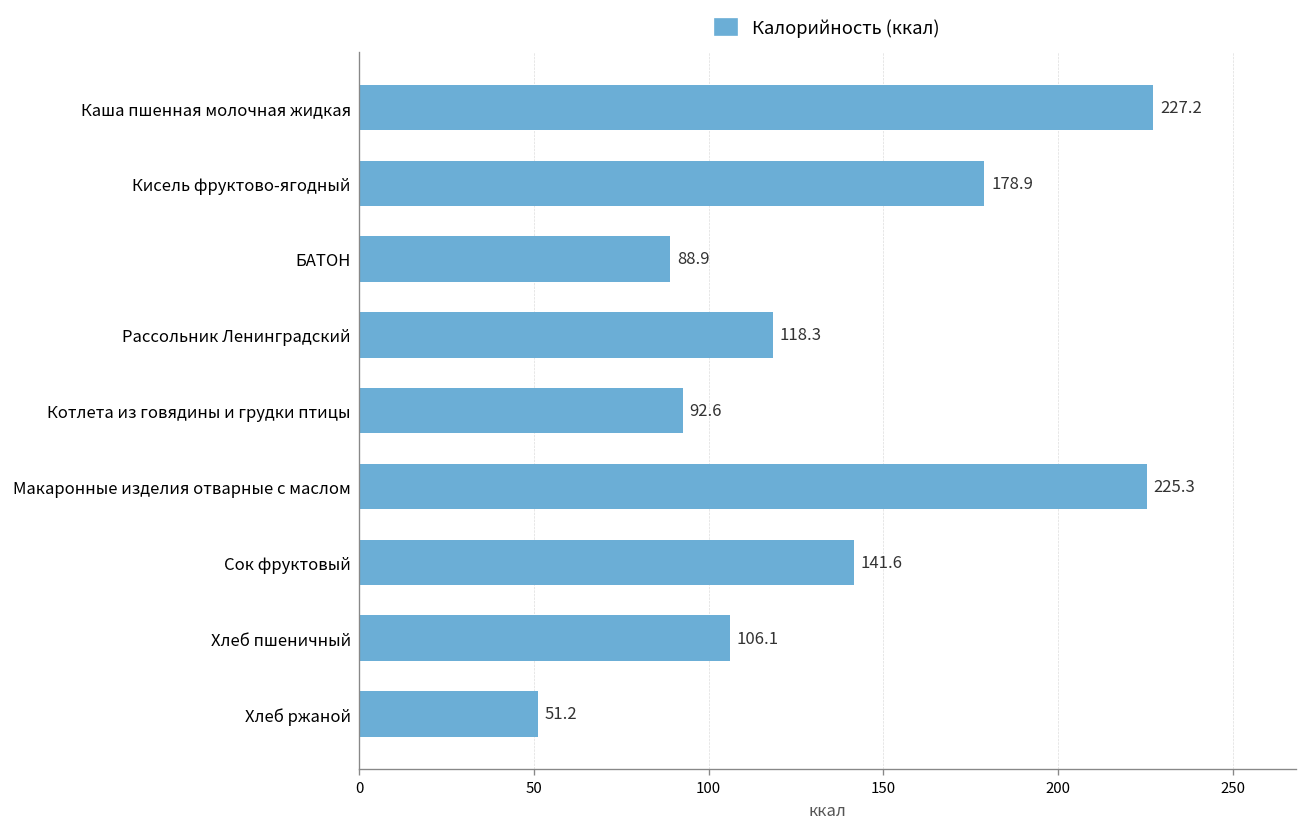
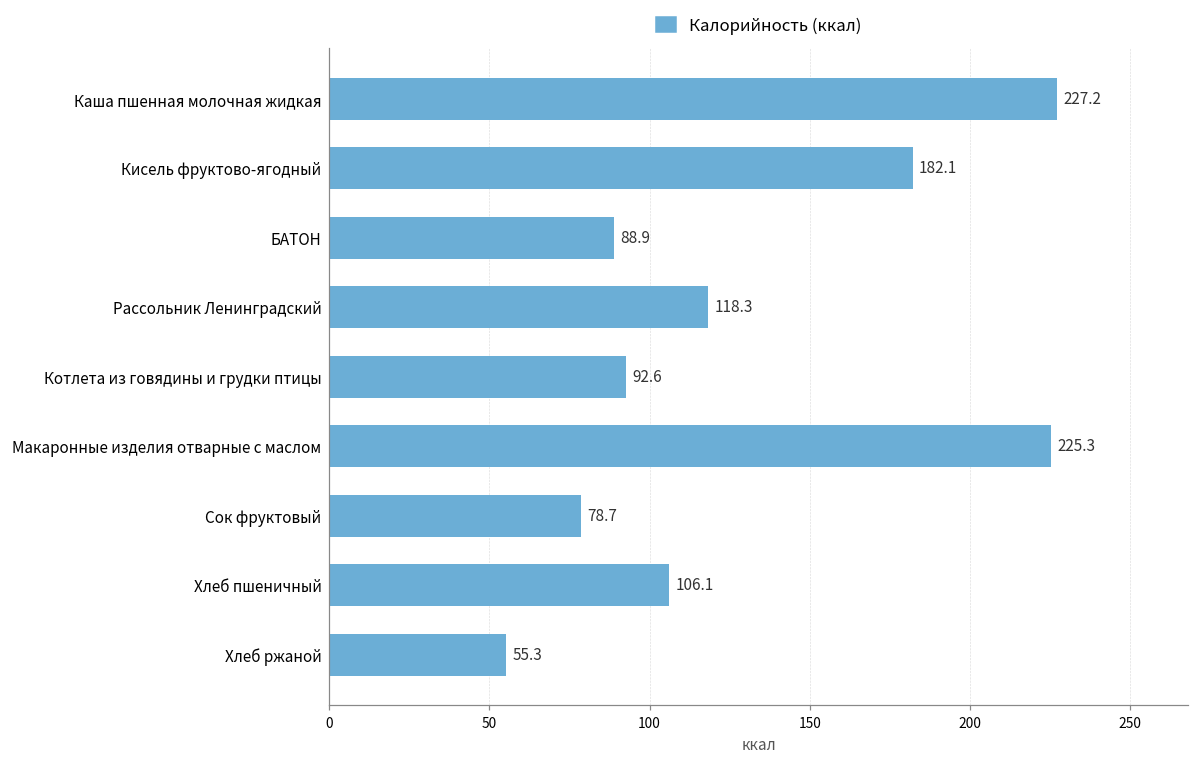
Кисель фруктово-ягодный: 178.9 -> 182.1
Сок фруктовый: 141.6 -> 78.7
Хлеб ржаной: 51.2 -> 55.3
